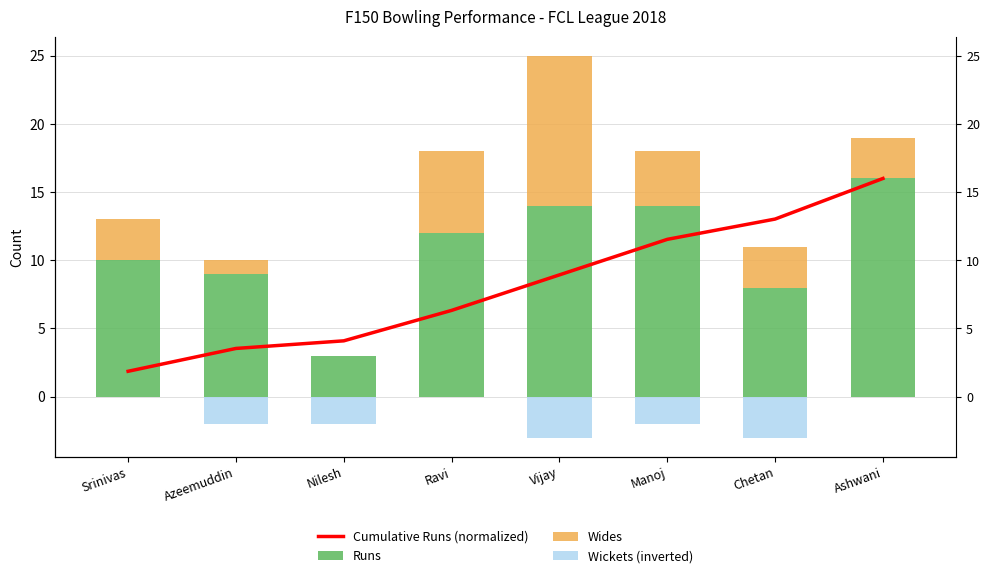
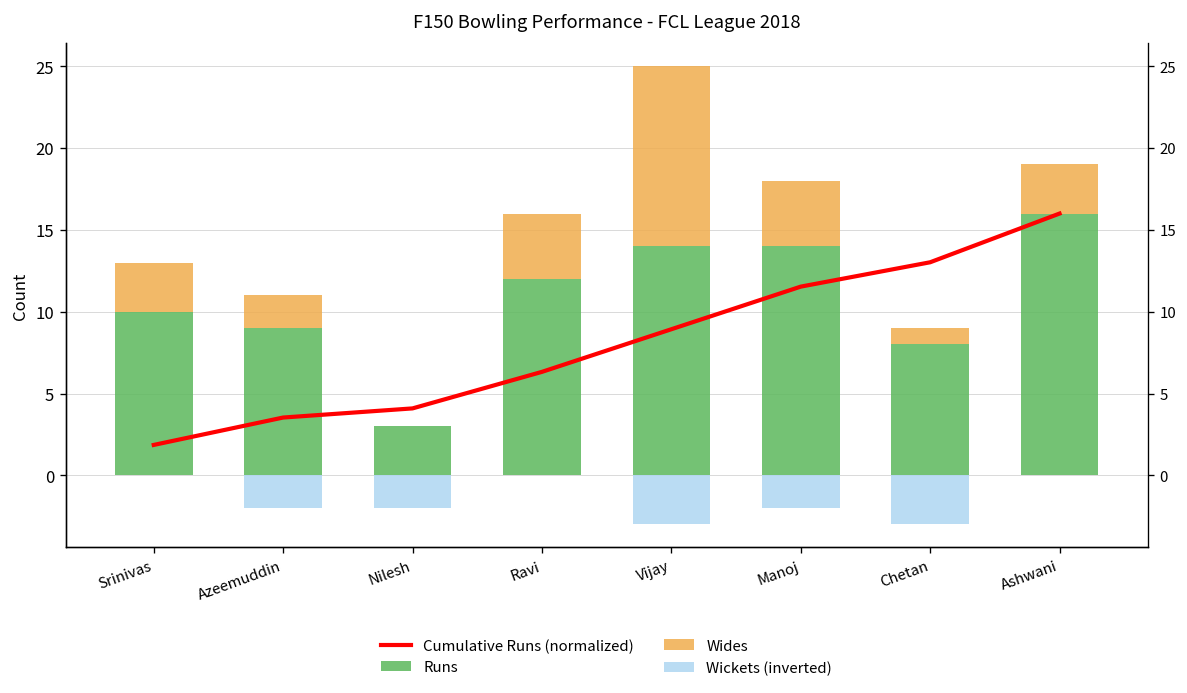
Wides, Azeemuddin: 1 -> 2
Wides, Ravi: 6 -> 4
Wides, Chetan: 3 -> 1
